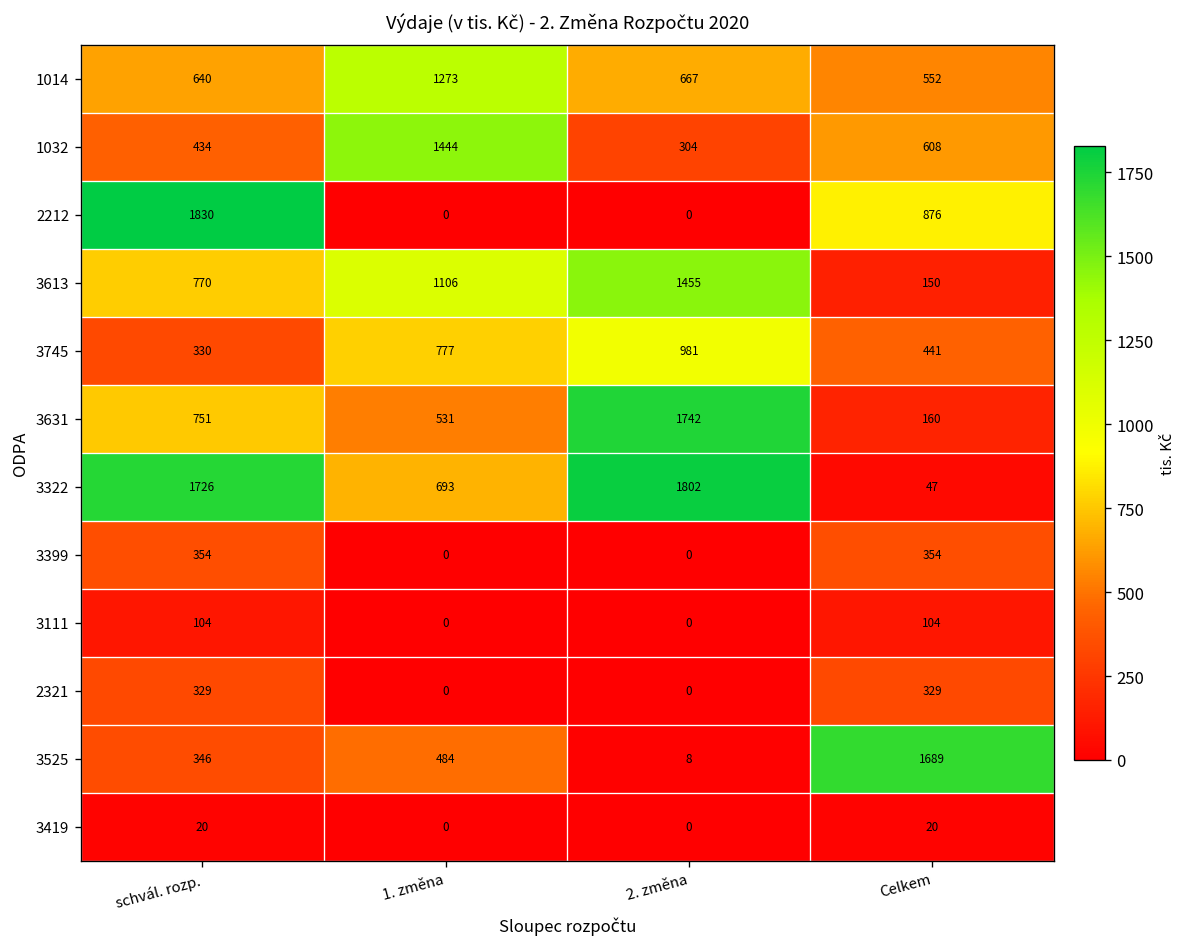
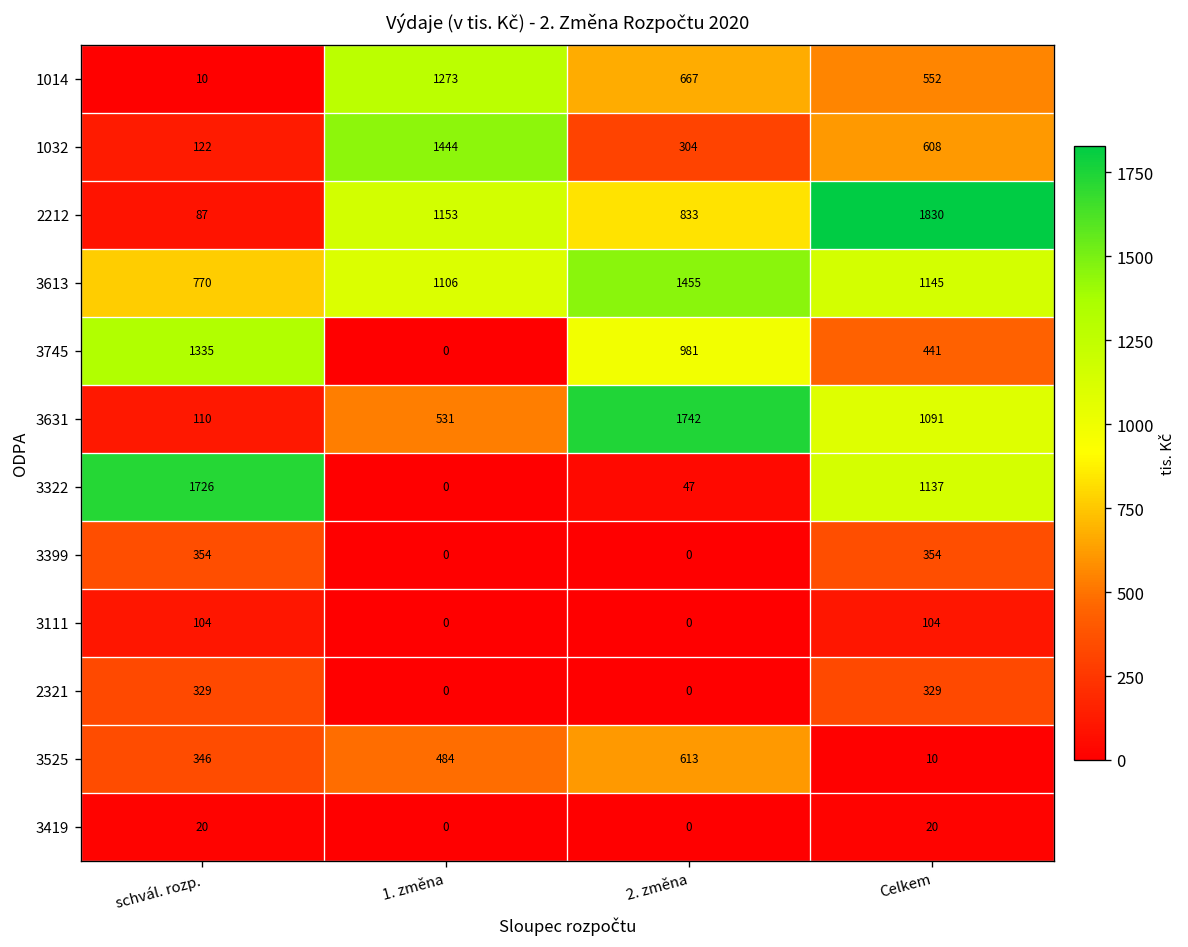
1014, schvál. rozp.: 640 -> 10
1032, schvál. rozp.: 434 -> 122
2212, schvál. rozp.: 1830 -> 87
2212, 1. změna: 0 -> 1153
2212, 2. změna: 0 -> 833
2212, Celkem: 876 -> 1830
3613, Celkem: 150 -> 1145
3745, schvál. rozp.: 330 -> 1335
3745, 1. změna: 777 -> 0
3631, schvál. rozp.: 751 -> 110
3631, Celkem: 160 -> 1091
3322, 1. změna: 693 -> 0
3322, 2. změna: 1802 -> 47
3322, Celkem: 47 -> 1137
3525, 2. změna: 8 -> 613
3525, Celkem: 1689 -> 10
